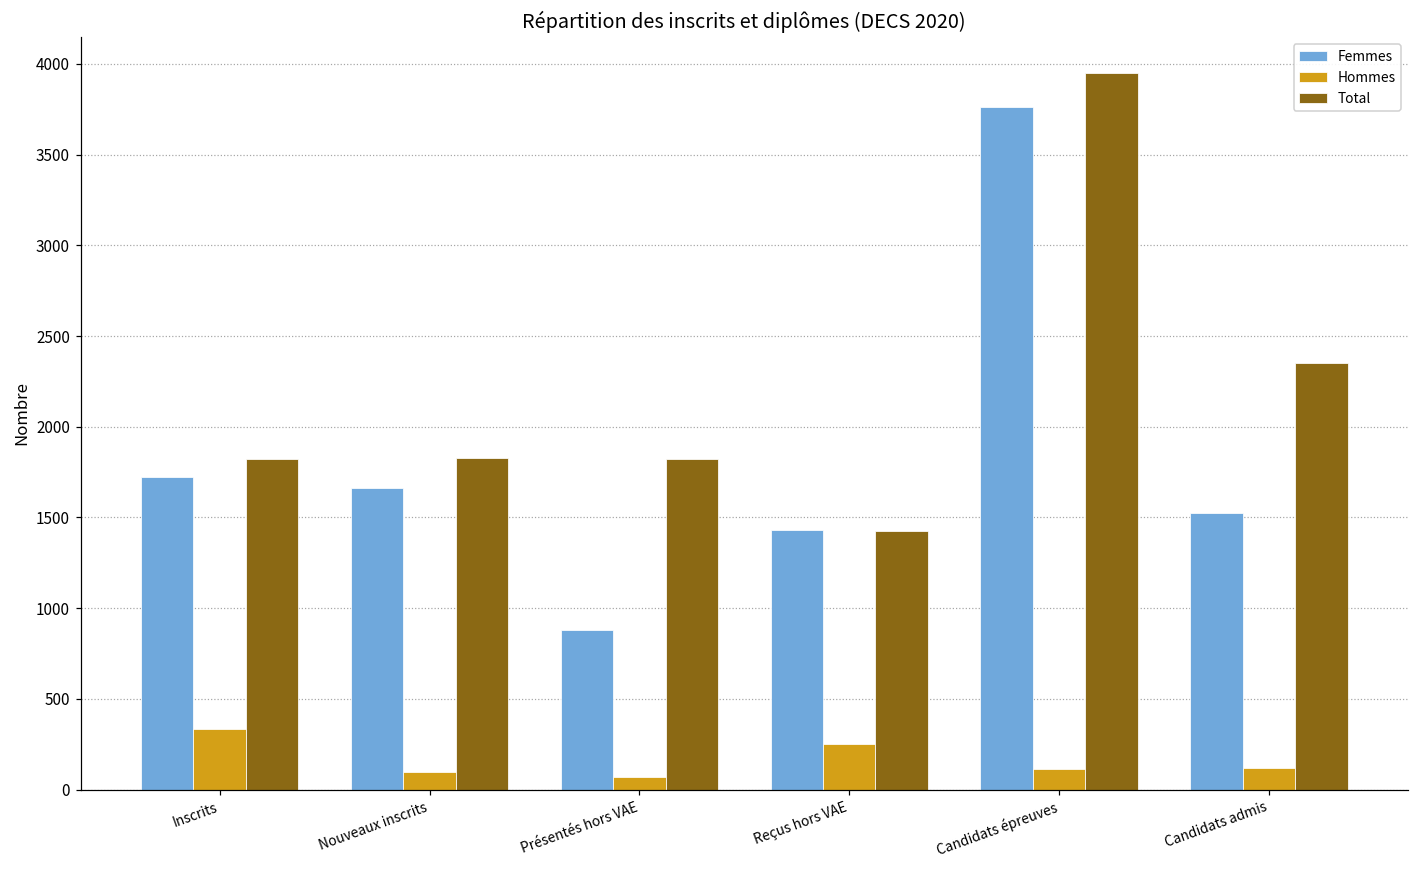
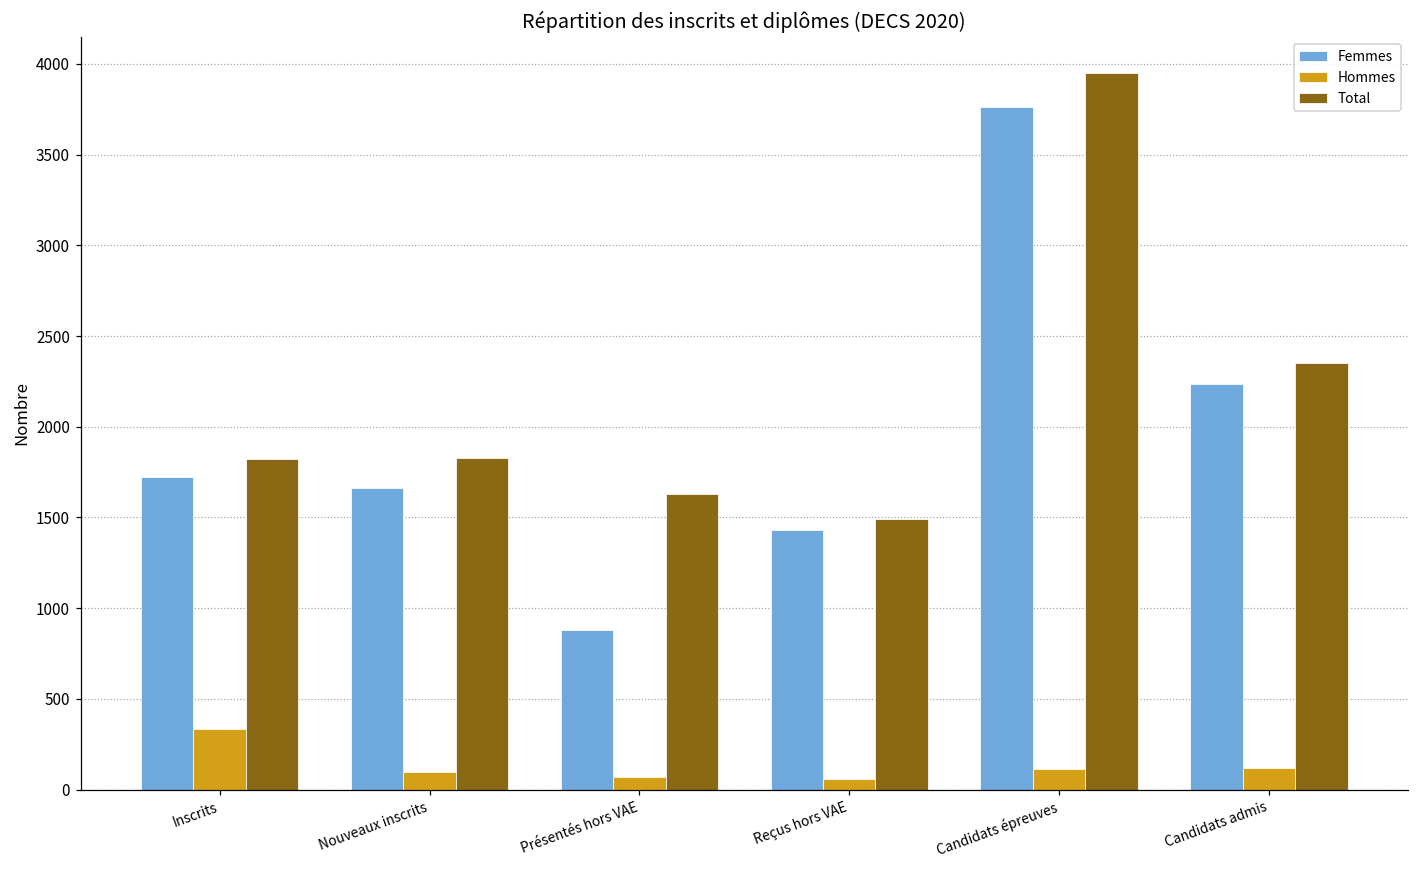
Total, Présentés hors VAE: 1820 -> 1630
Hommes, Reçus hors VAE: 250 -> 60
Total, Reçus hors VAE: 1430 -> 1490
Femmes, Candidats admis: 1530 -> 2230
